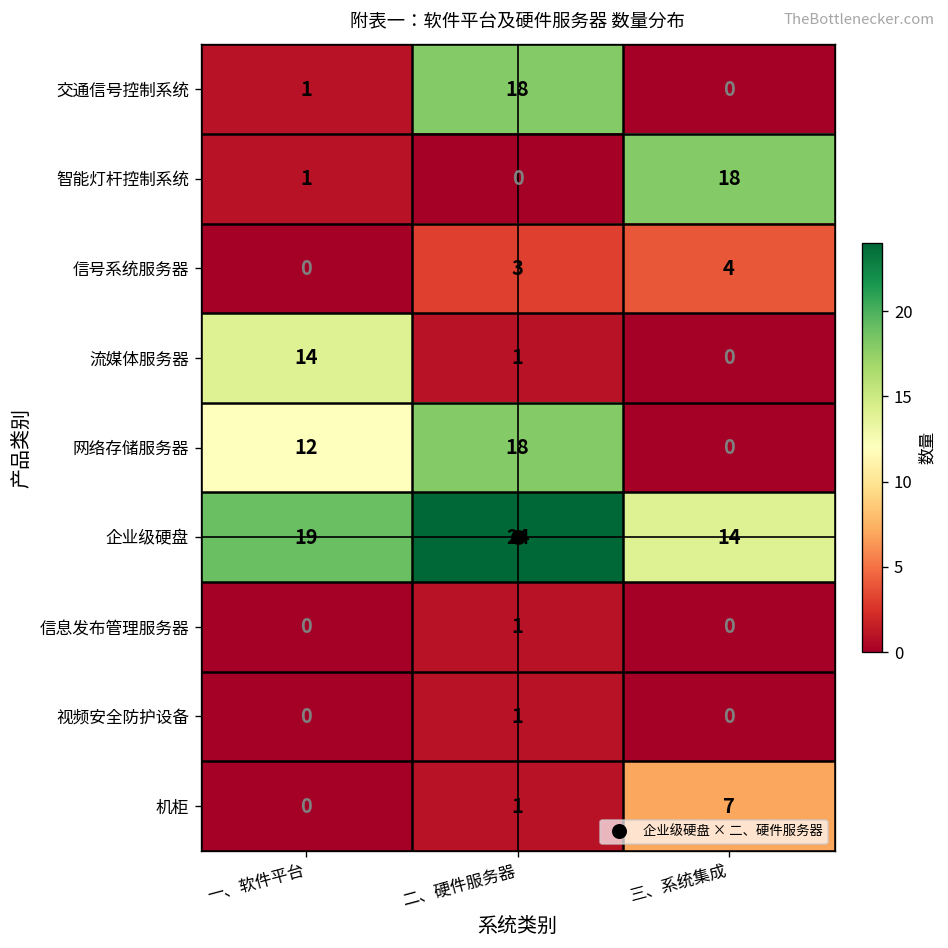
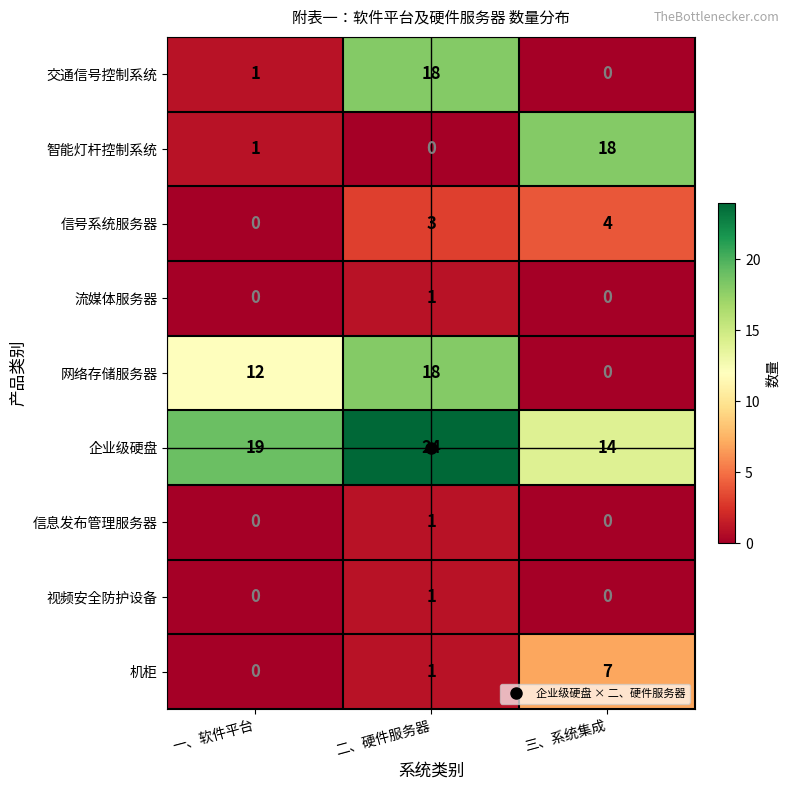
流媒体服务器, 一、软件平台: 14 -> 0
